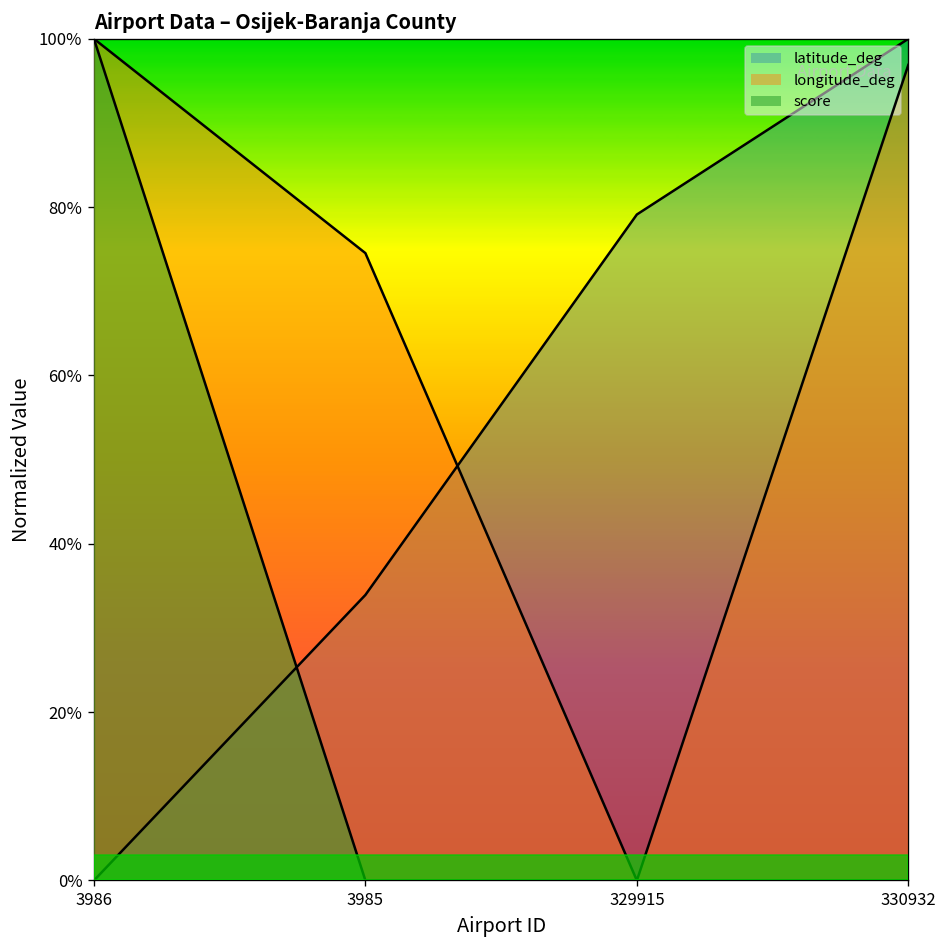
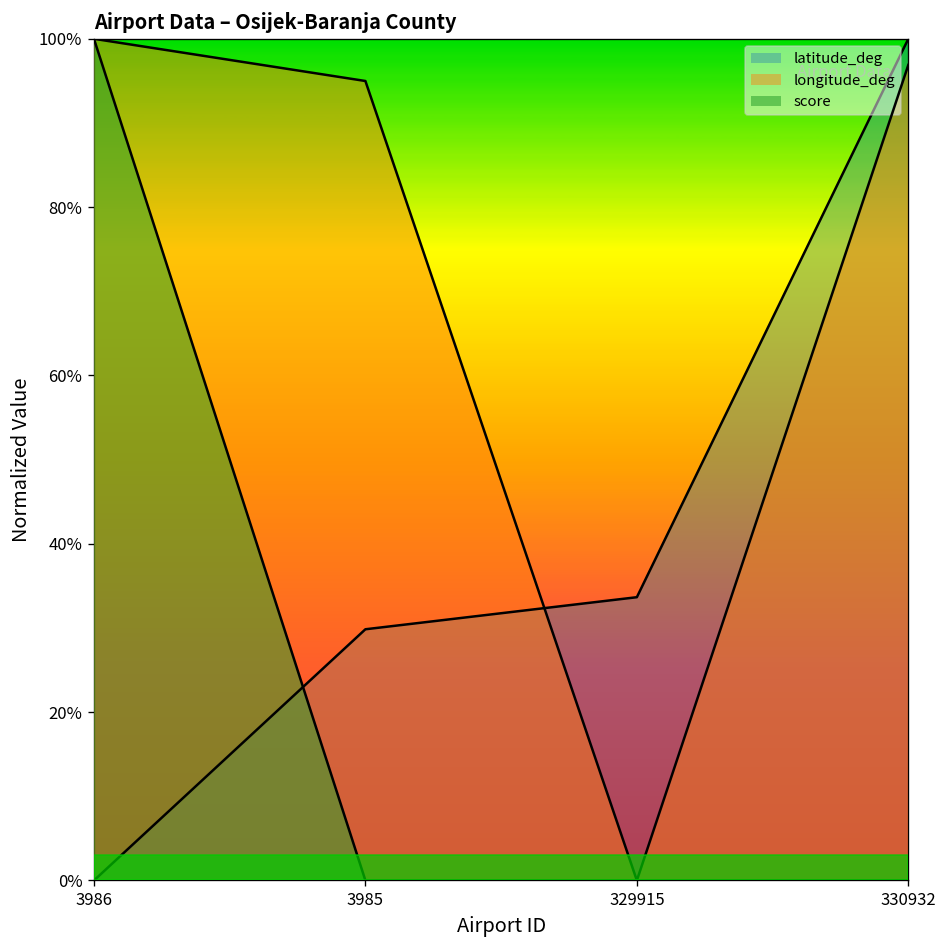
latitude_deg, 3985: 34% -> 30%
longitude_deg, 3985: 75% -> 95%
latitude_deg, 329915: 79% -> 34%
